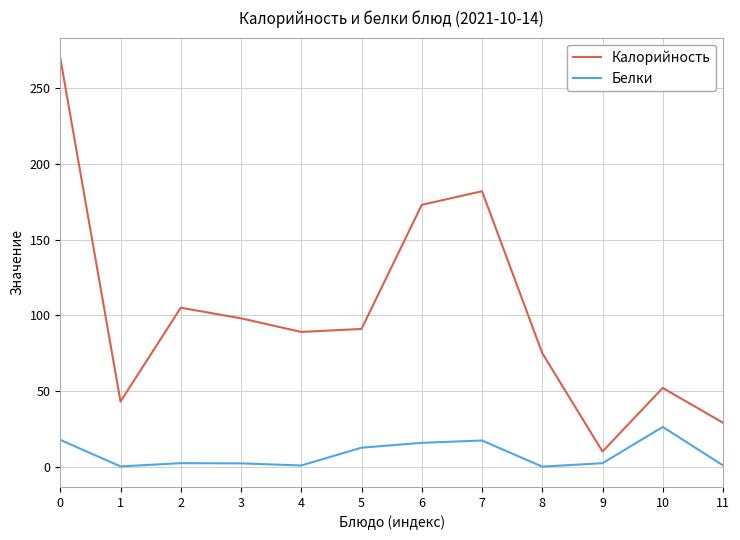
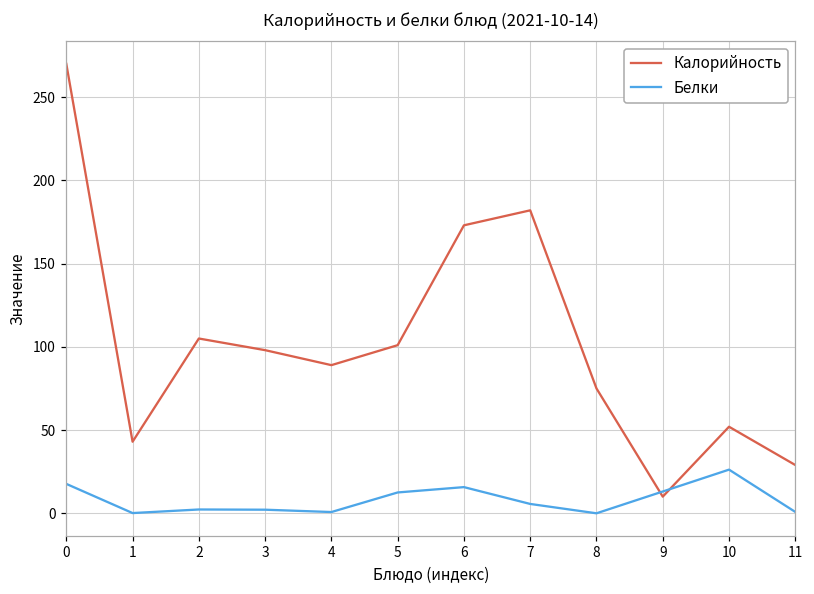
Калорийность, 5: 91 -> 101
Белки, 7: 17 -> 6
Белки, 9: 2 -> 13
